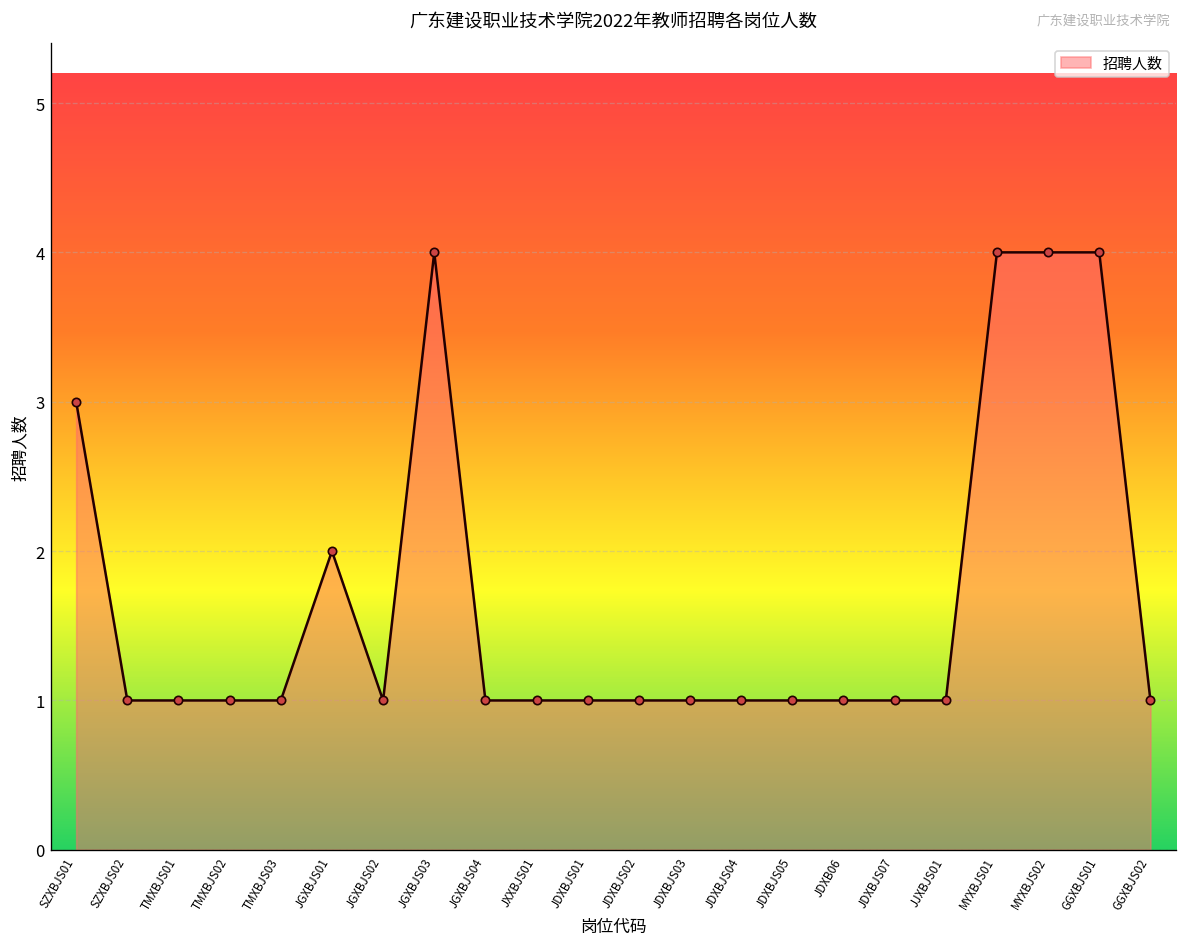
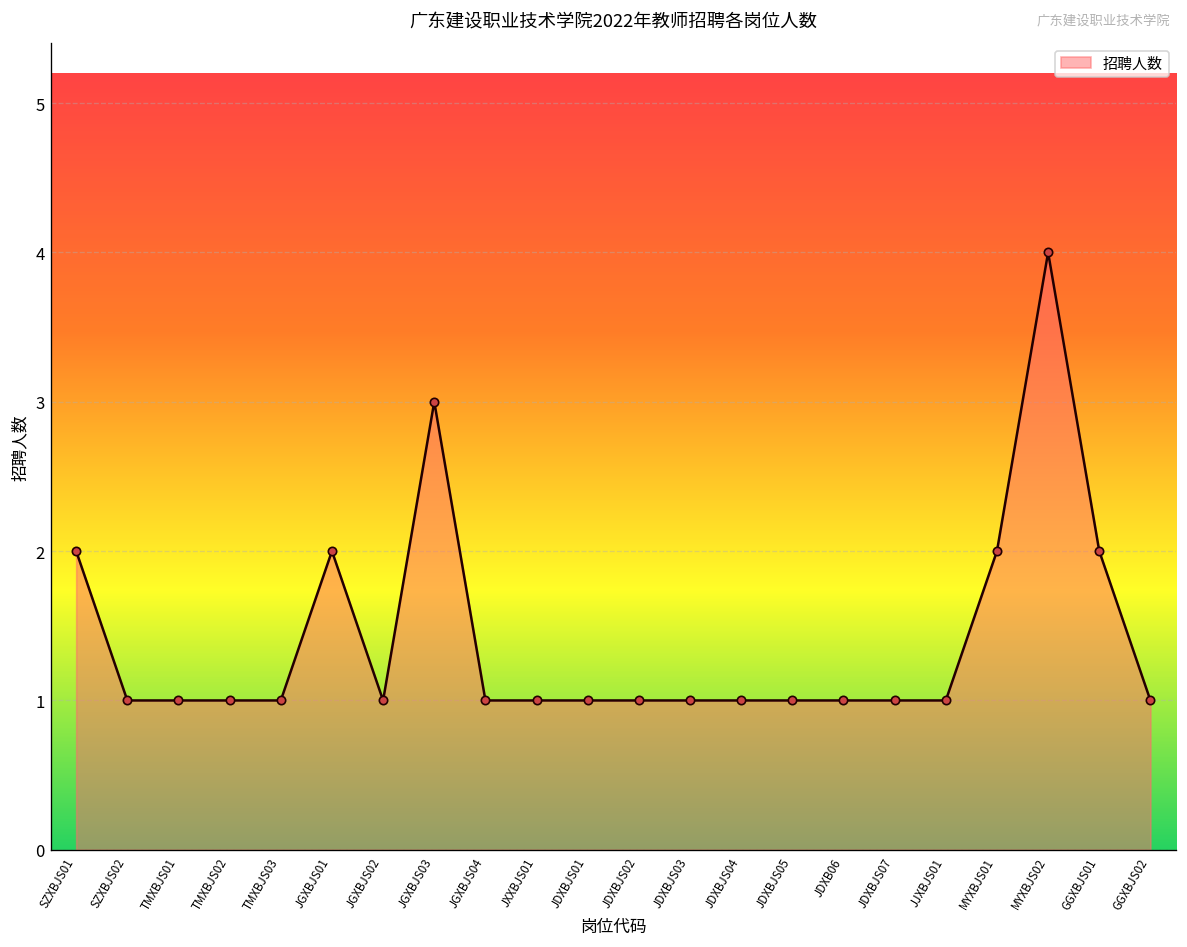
SZXBJS01: 3 -> 2
JGXBJS03: 4 -> 3
MYXBJS01: 4 -> 2
GGXBJS01: 4 -> 2
